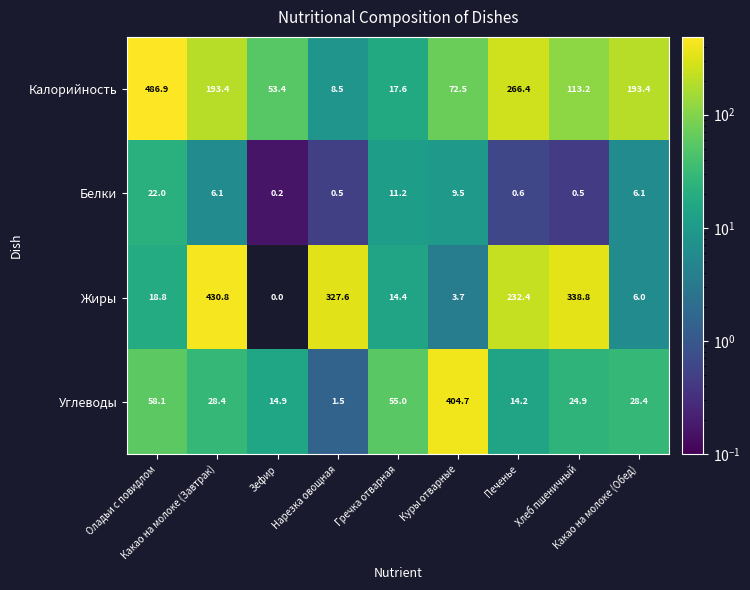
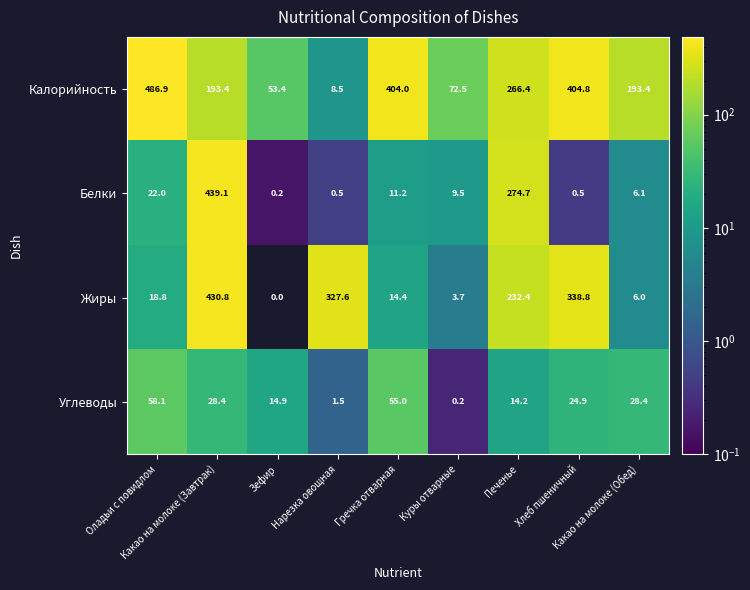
Калорийность, Гречка отварная: 17.6 -> 404.0
Калорийность, Хлеб пшеничный: 113.2 -> 404.8
Белки, Какао на молоке (Завтрак): 6.1 -> 439.1
Белки, Печенье: 0.6 -> 274.7
Углеводы, Куры отварные: 404.7 -> 0.2
